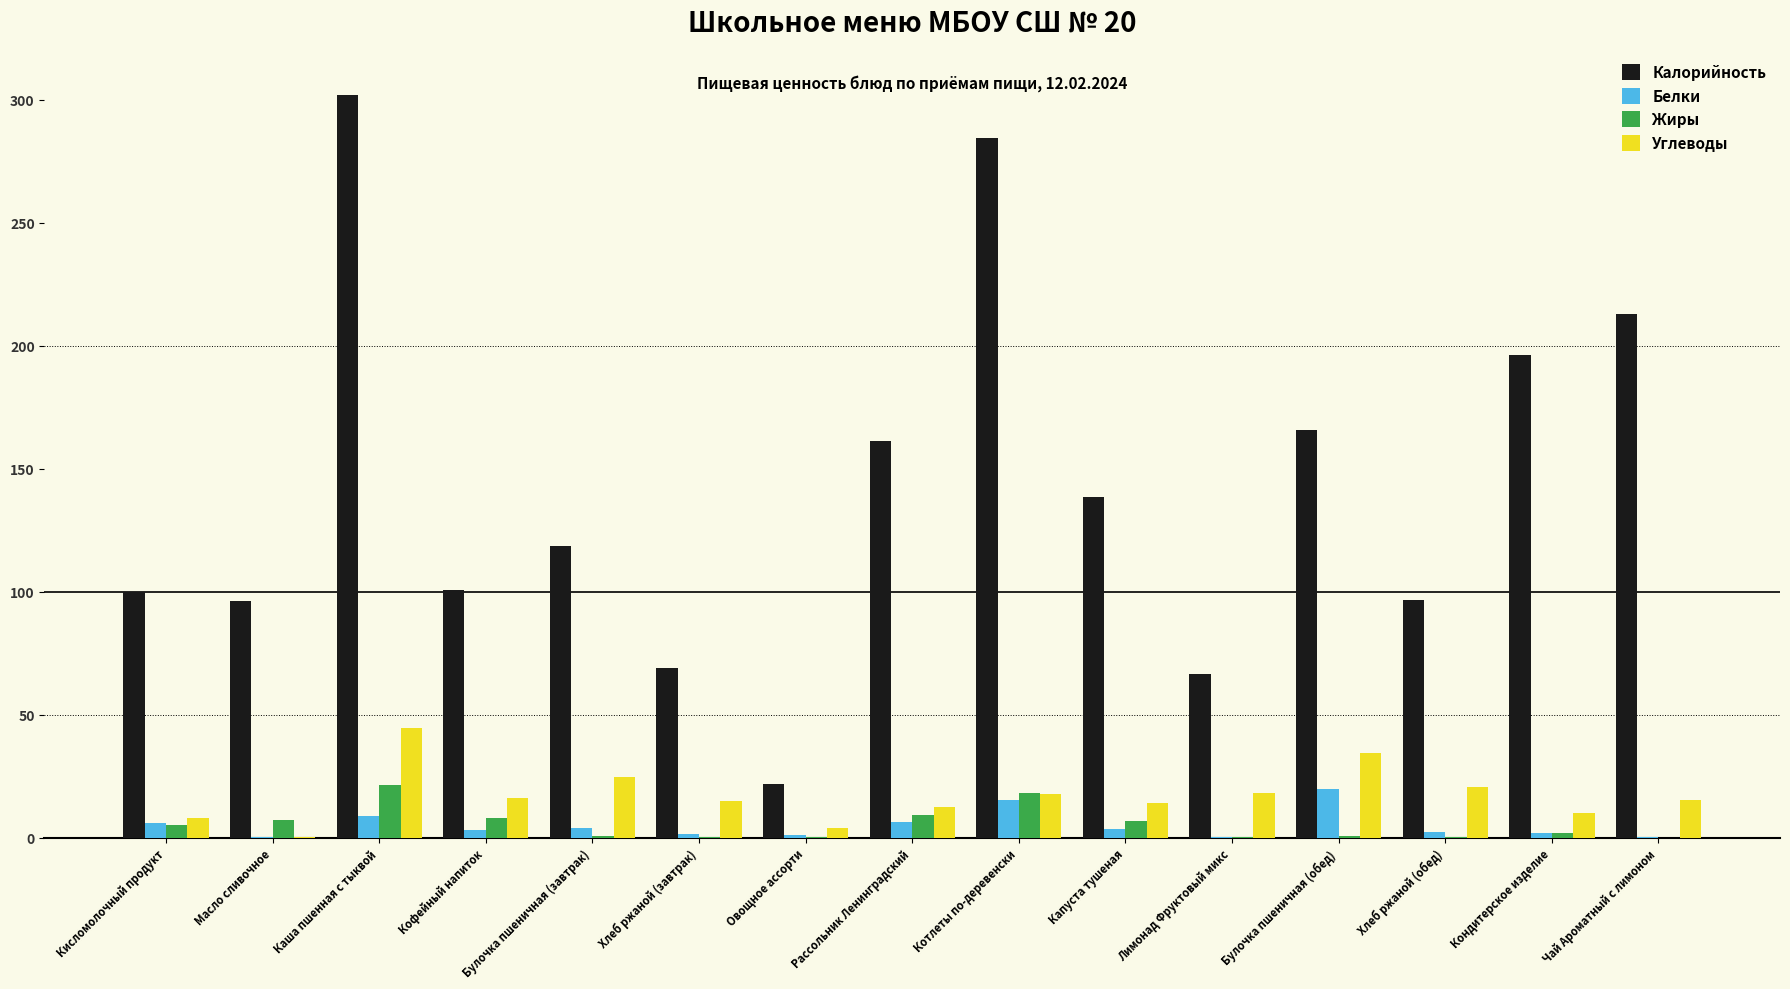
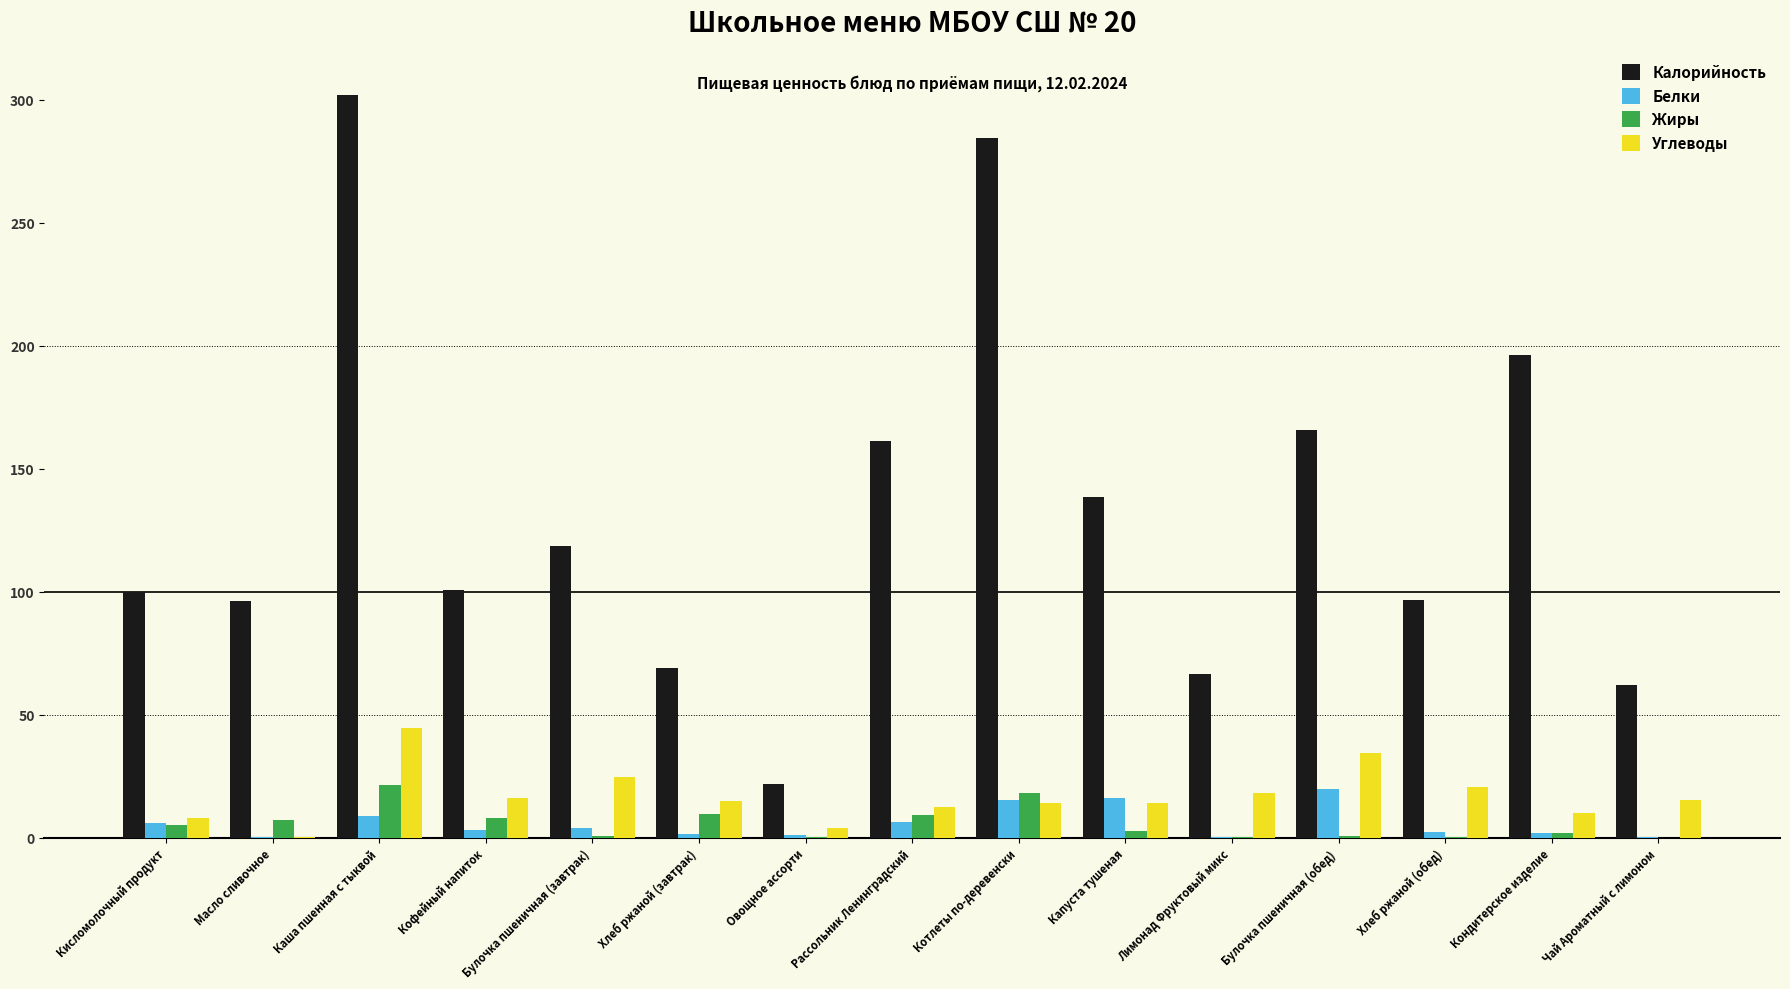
Жиры, Хлеб ржаной (завтрак): 0 -> 9
Углеводы, Котлеты по-деревенски: 18 -> 14
Белки, Капуста тушеная: 4 -> 16
Жиры, Капуста тушеная: 7 -> 3
Калорийность, Чай Ароматный с лимоном: 213 -> 62
